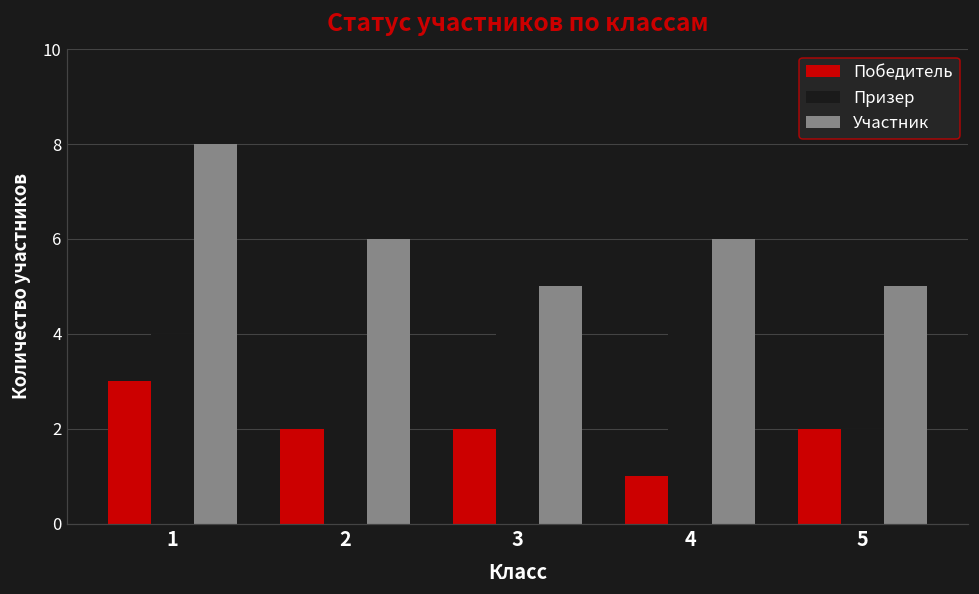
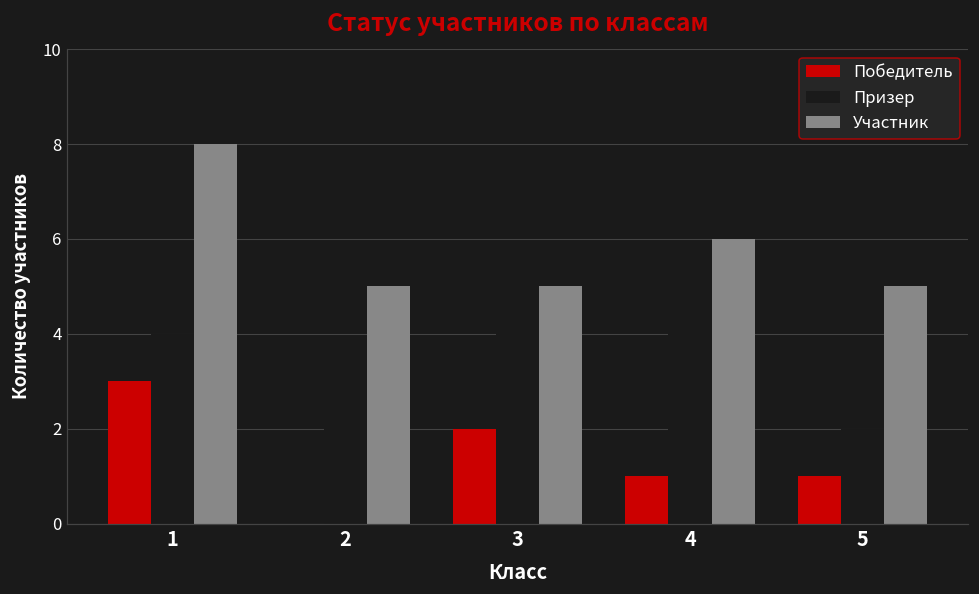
Победитель, 2: 2 -> 0
Участник, 2: 6 -> 5
Победитель, 5: 2 -> 1
